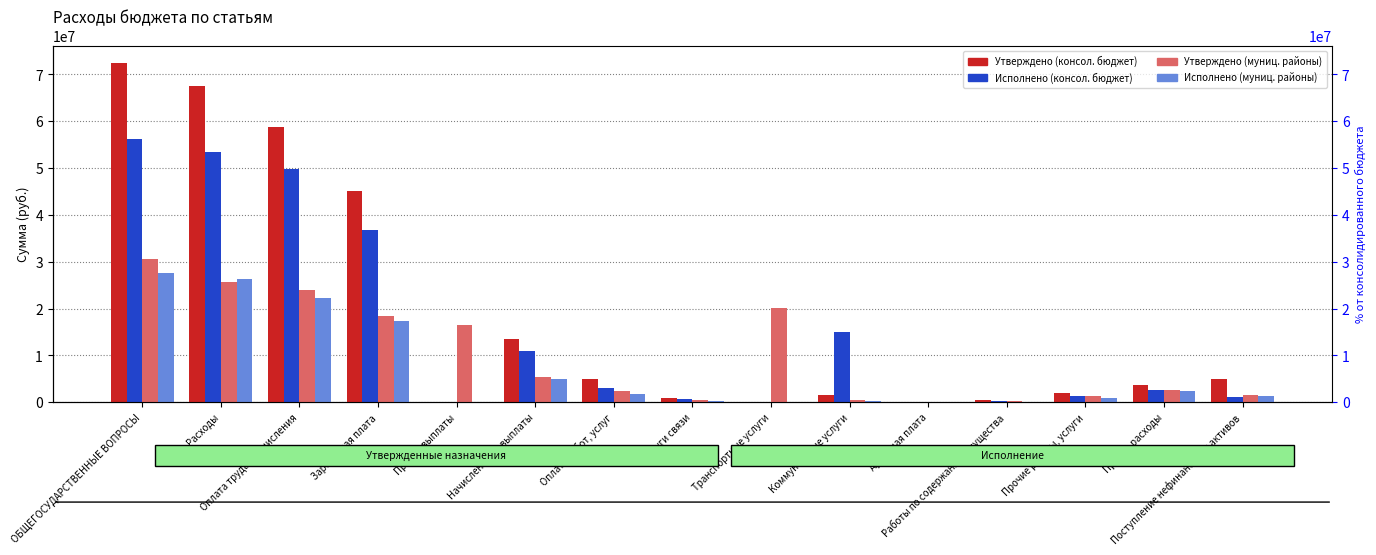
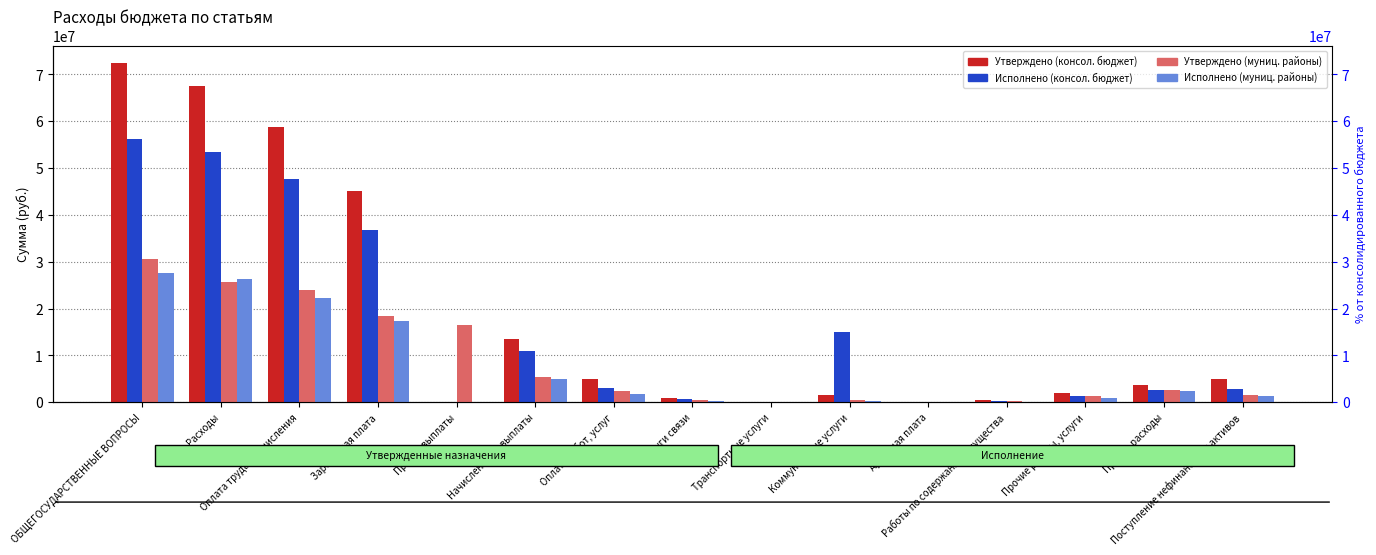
Исполнено (консол. бюджет), Оплата труда и начисления: 50000000 -> 48000000
Утверждено (муниц. районы), Транспортные услуги: 20000000 -> 0
Исполнено (консол. бюджет), Поступление нефинансовых активов: 1000000 -> 3000000
